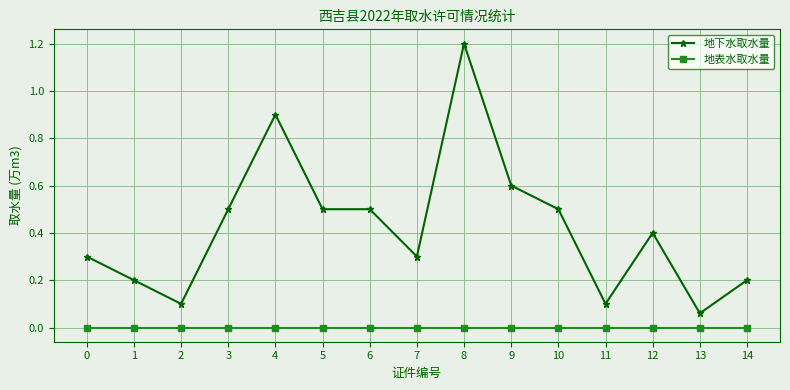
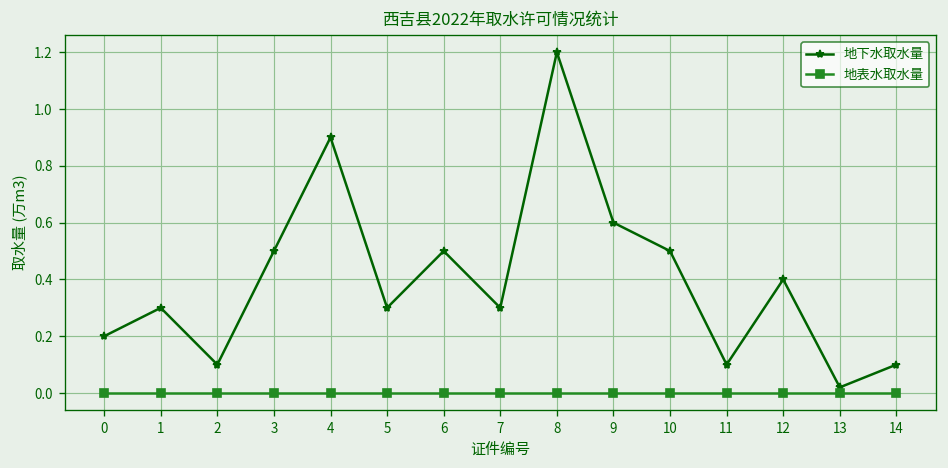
地下水取水量, 0: 0.3 -> 0.2
地下水取水量, 1: 0.2 -> 0.3
地下水取水量, 5: 0.5 -> 0.3
地下水取水量, 13: 0.06 -> 0.02
地下水取水量, 14: 0.2 -> 0.1
